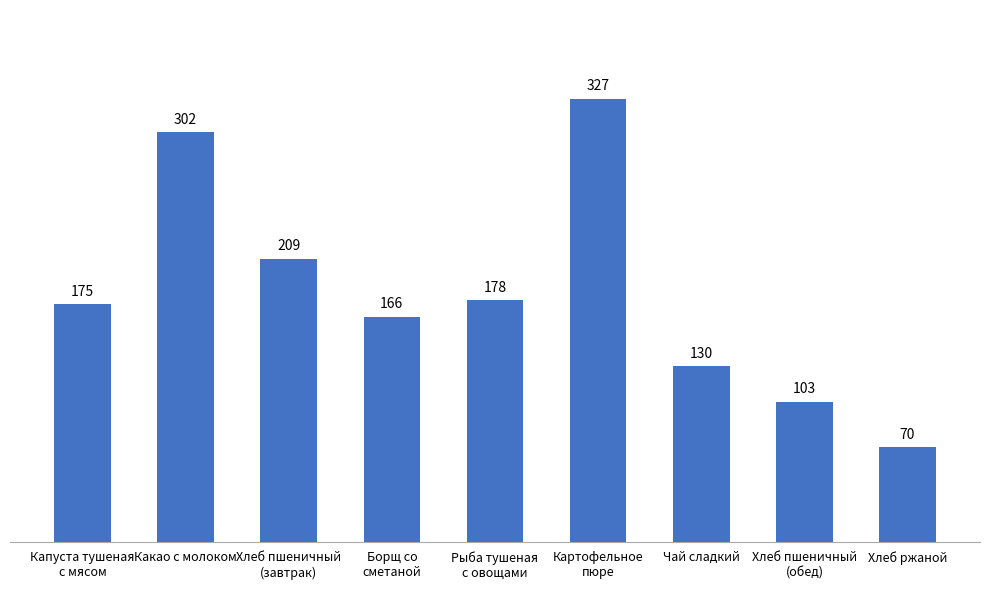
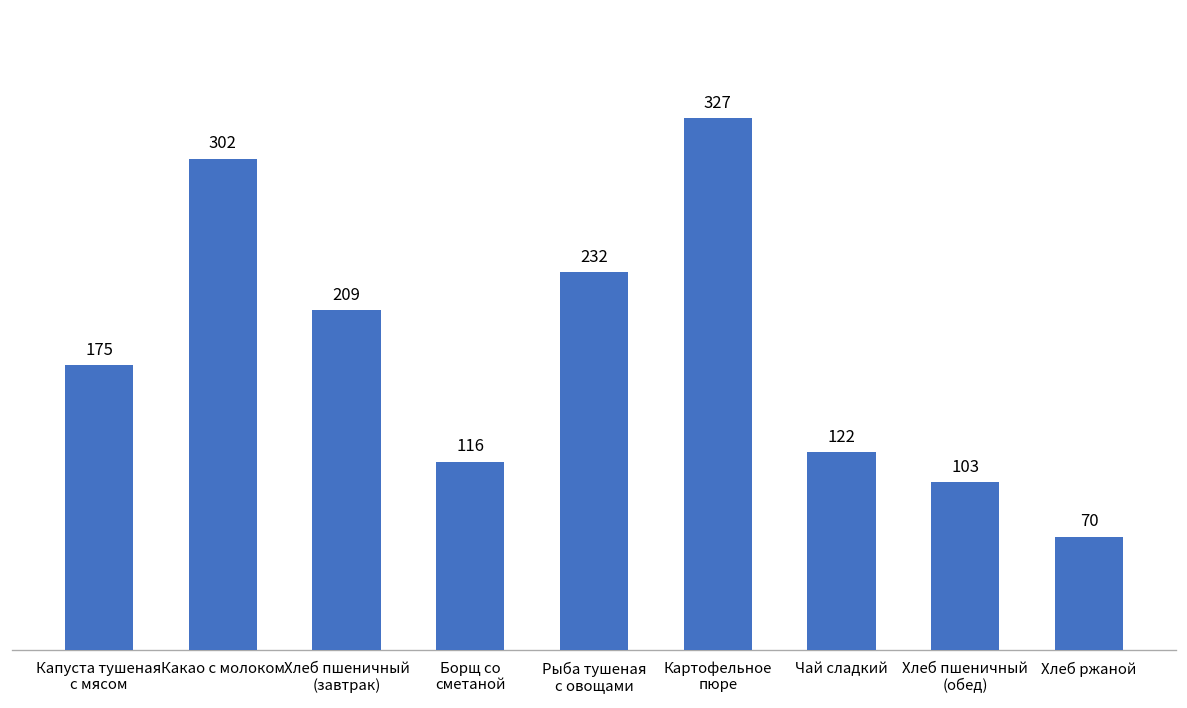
Борщ со сметаной: 166 -> 116
Рыба тушеная с овощами: 178 -> 232
Чай сладкий: 130 -> 122
